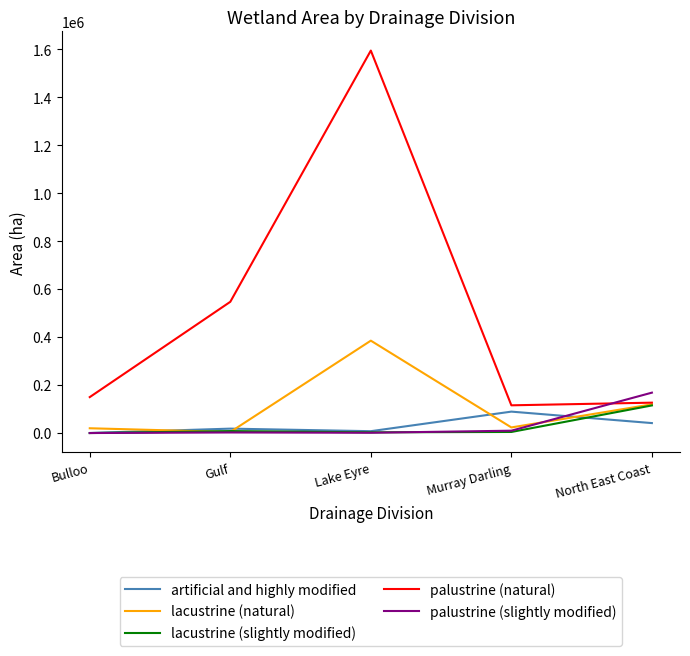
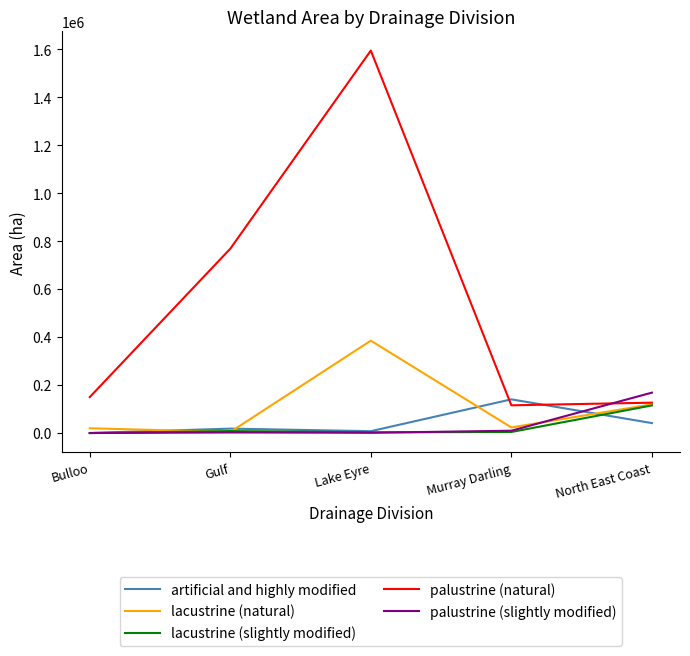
palustrine (natural), Gulf: 550000 -> 770000
artificial and highly modified, Murray Darling: 90000 -> 140000
